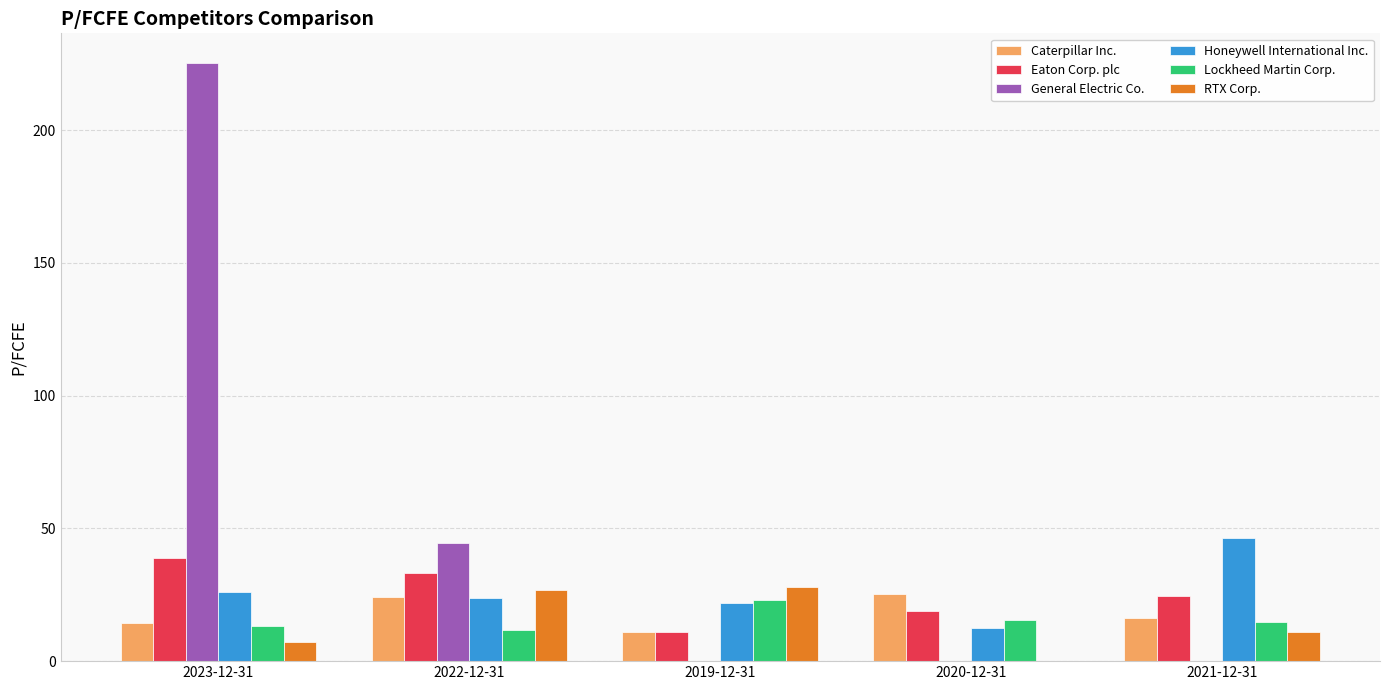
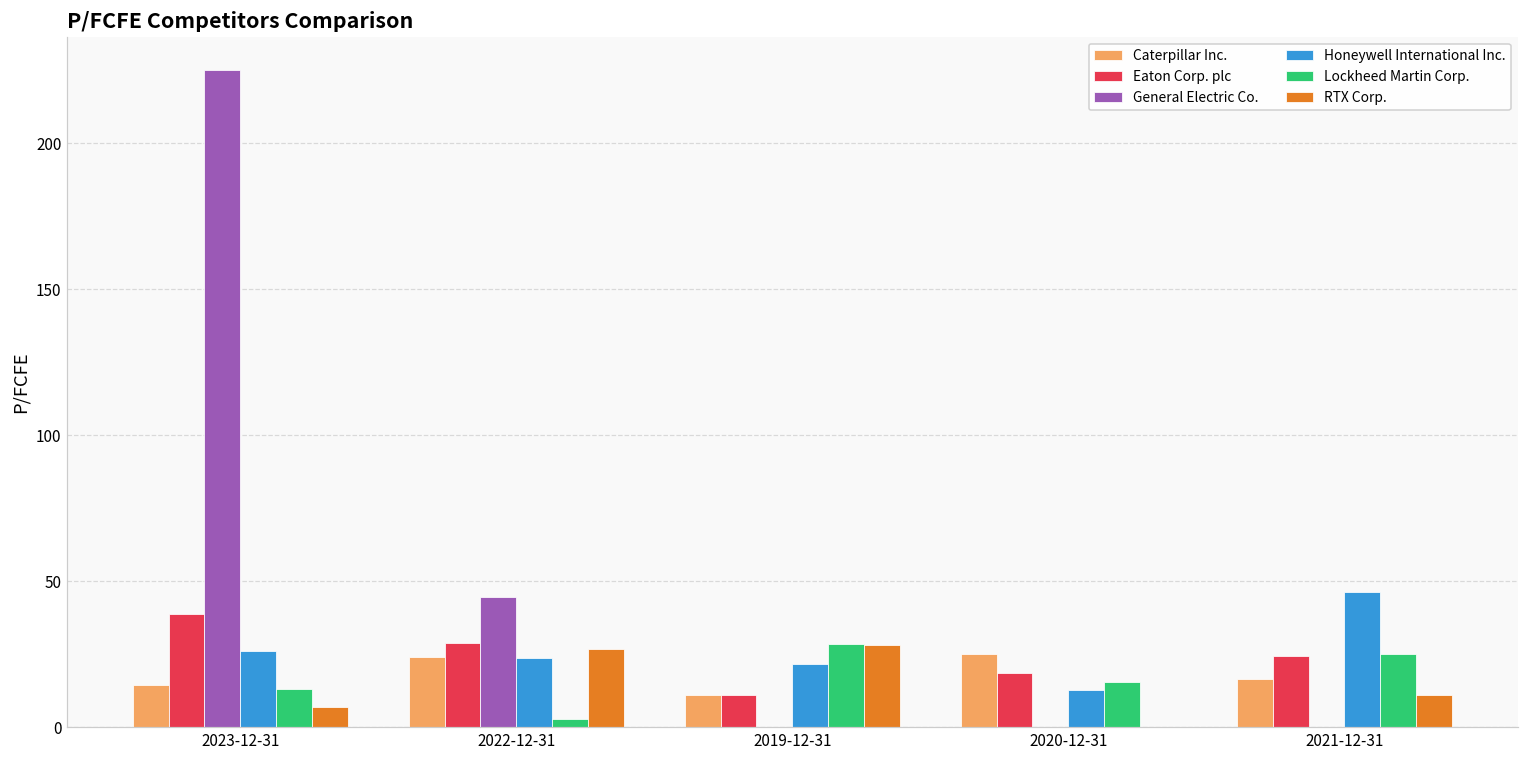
Eaton Corp. plc, 2022-12-31: 33 -> 29
Lockheed Martin Corp., 2022-12-31: 12 -> 3
Lockheed Martin Corp., 2019-12-31: 23 -> 29
Lockheed Martin Corp., 2021-12-31: 15 -> 25
